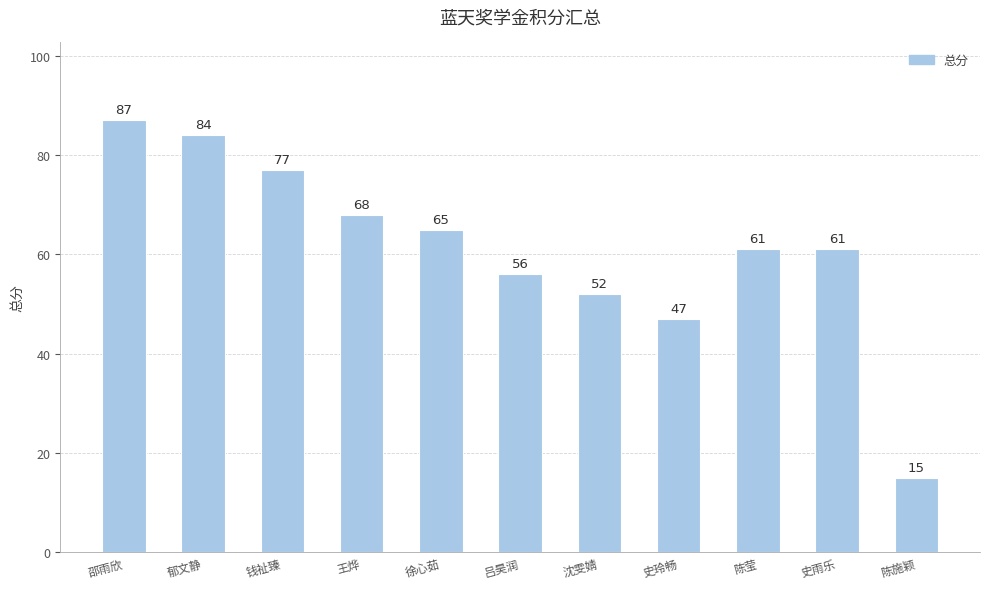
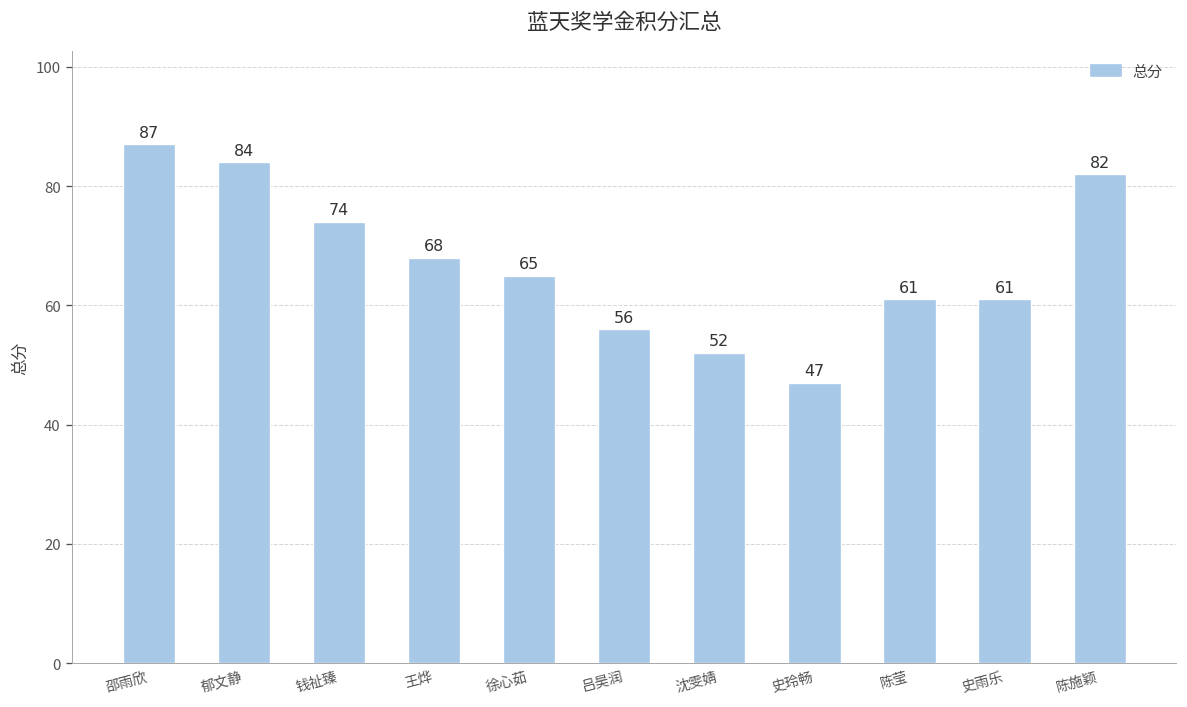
钱祉臻: 77 -> 74
陈施颖: 15 -> 82
